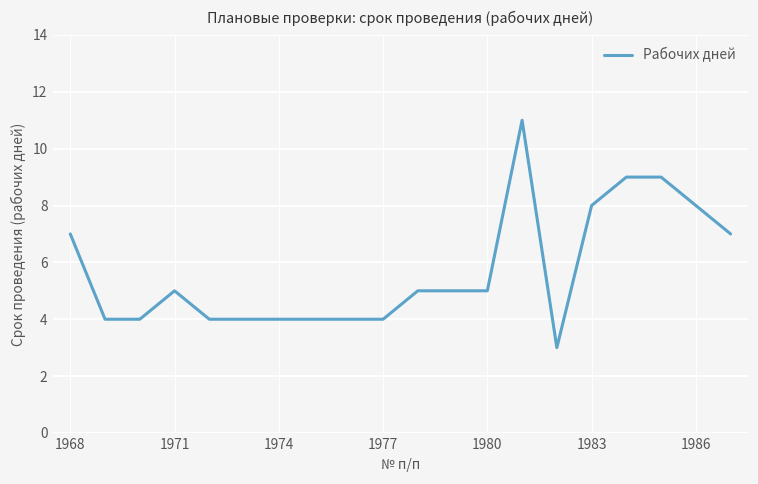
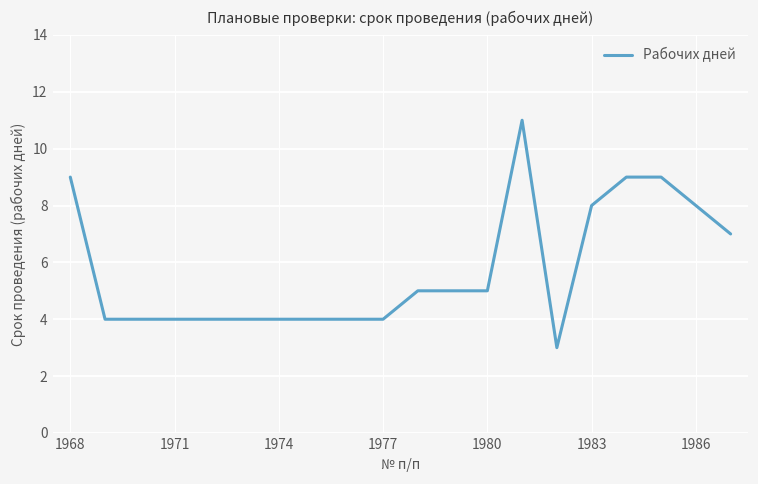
1968: 7 -> 9
1971: 5 -> 4
